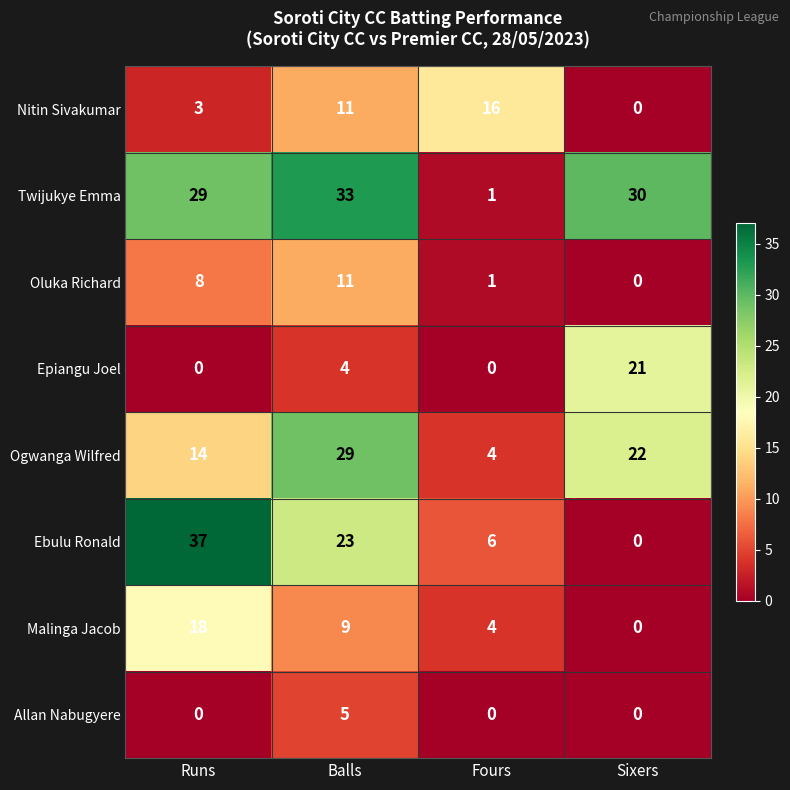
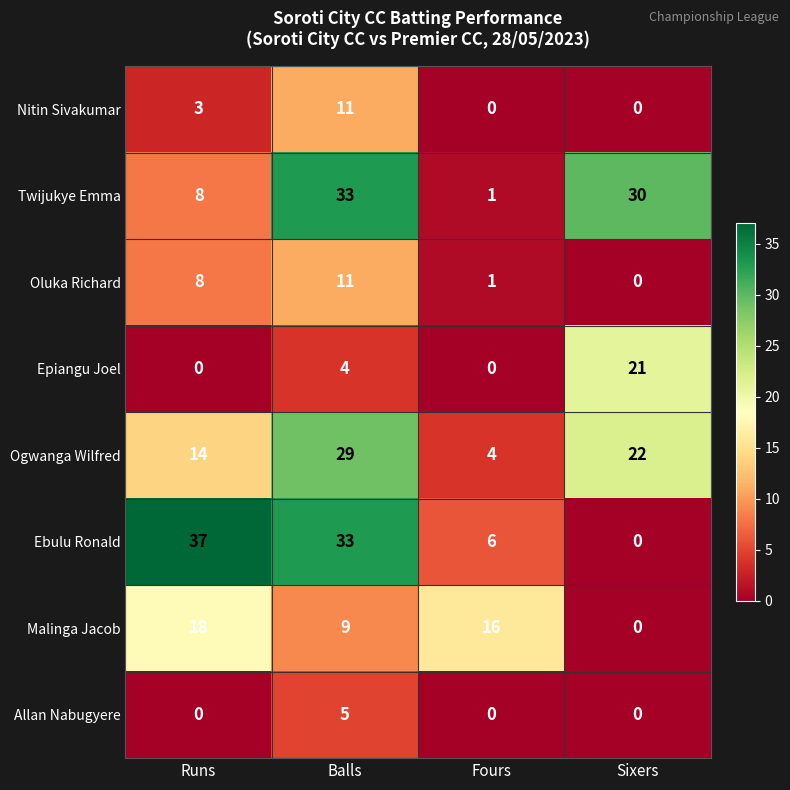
Nitin Sivakumar, Fours: 16 -> 0
Twijukye Emma, Runs: 29 -> 8
Ebulu Ronald, Balls: 23 -> 33
Malinga Jacob, Fours: 4 -> 16
